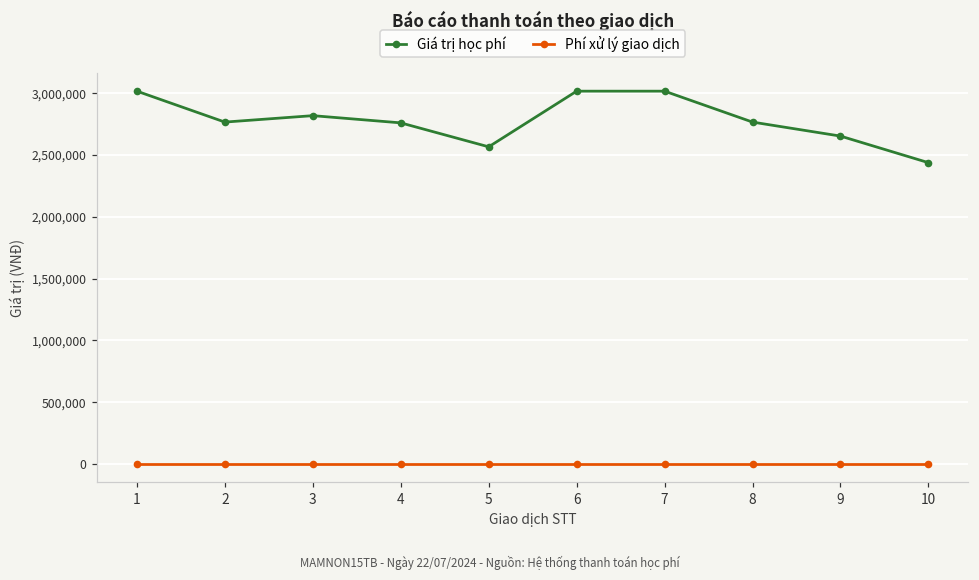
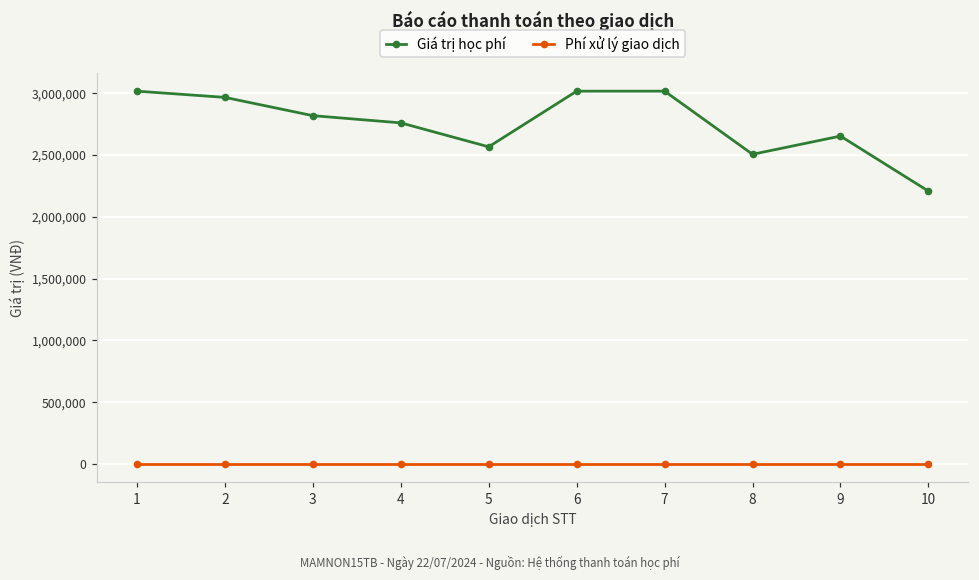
Giá trị học phí, 2: 2,770,000 -> 2,960,000
Giá trị học phí, 8: 2,770,000 -> 2,500,000
Giá trị học phí, 10: 2,440,000 -> 2,210,000
